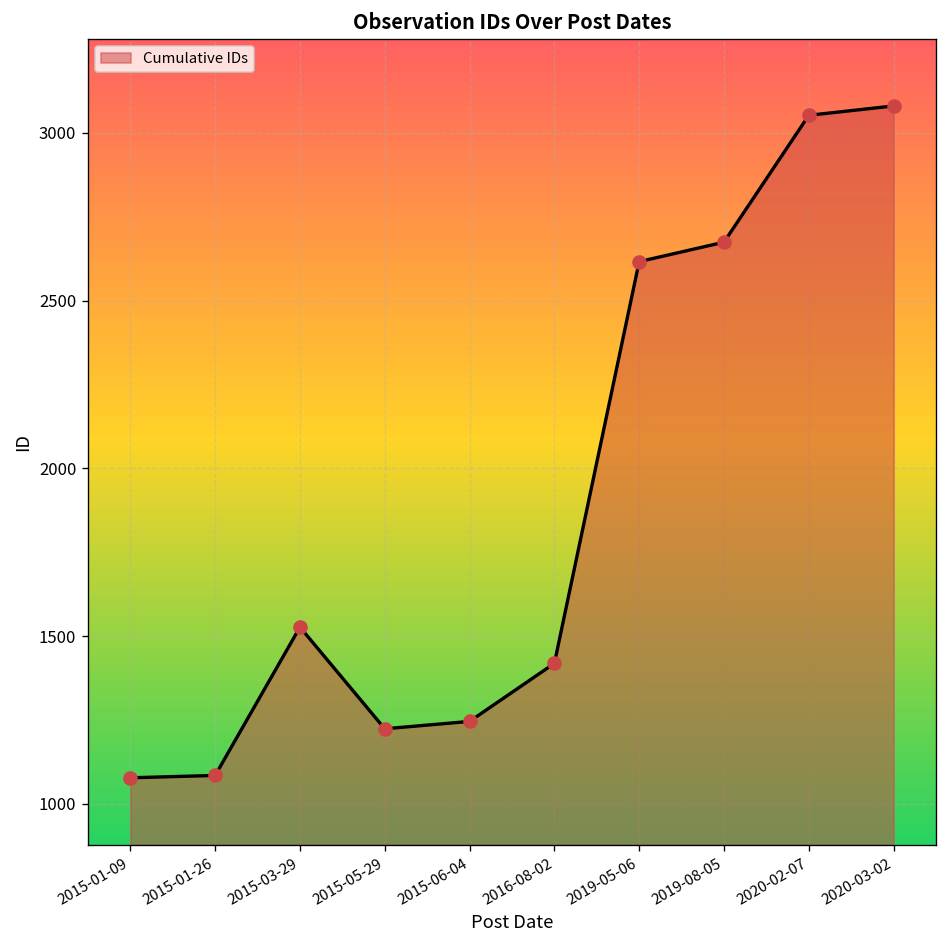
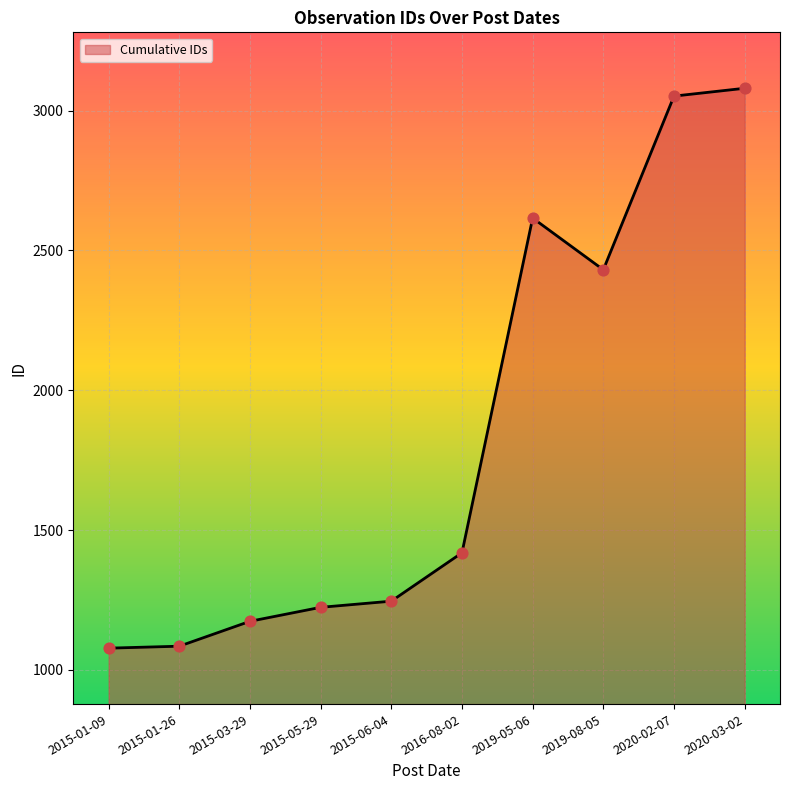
2015-03-29: 1530 -> 1170
2019-08-05: 2670 -> 2430
